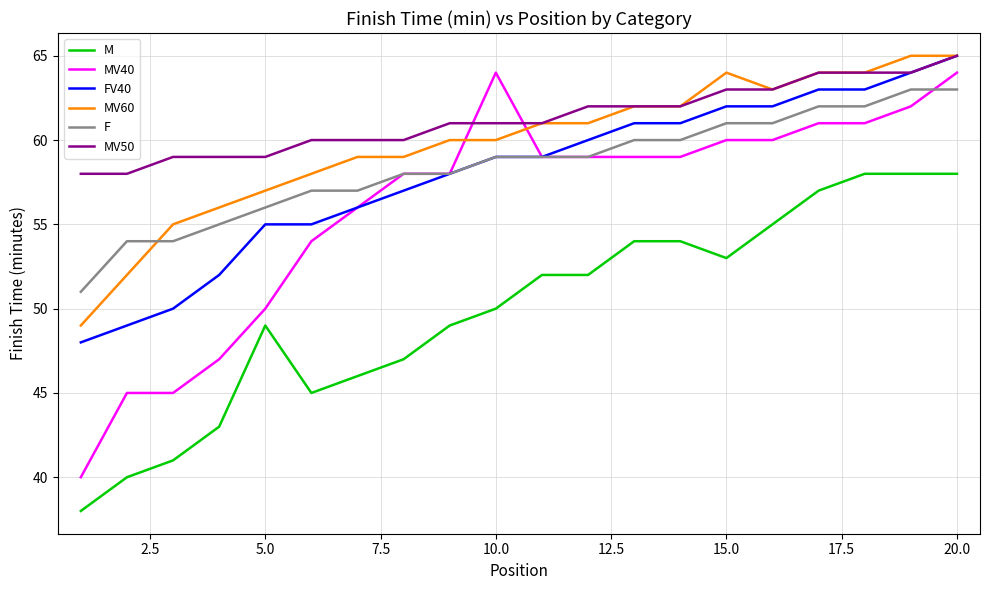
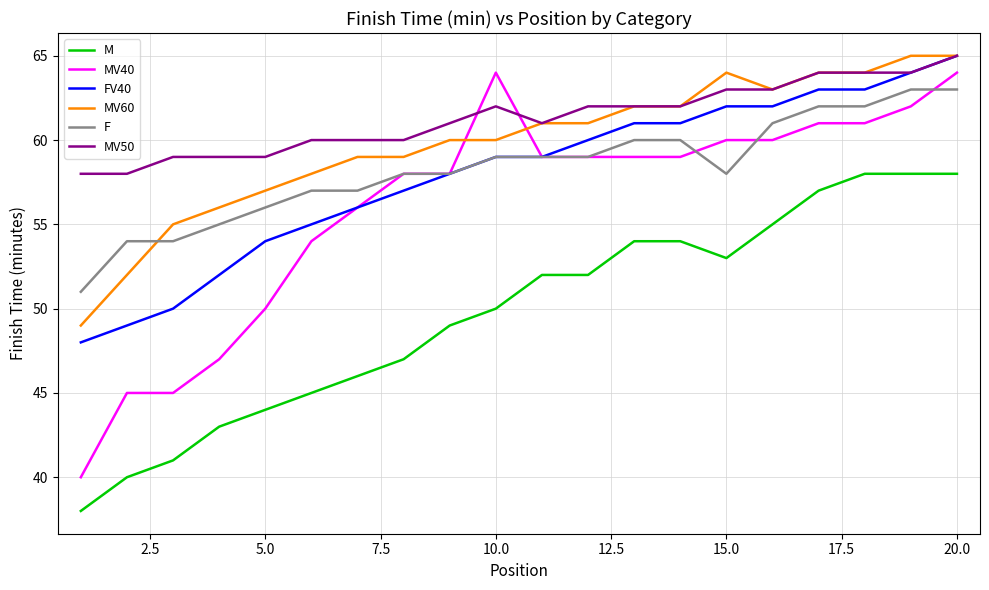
M, 5.0: 49 -> 44
FV40, 5.0: 55 -> 54
MV50, 10.0: 61 -> 62
F, 15.0: 61 -> 58
